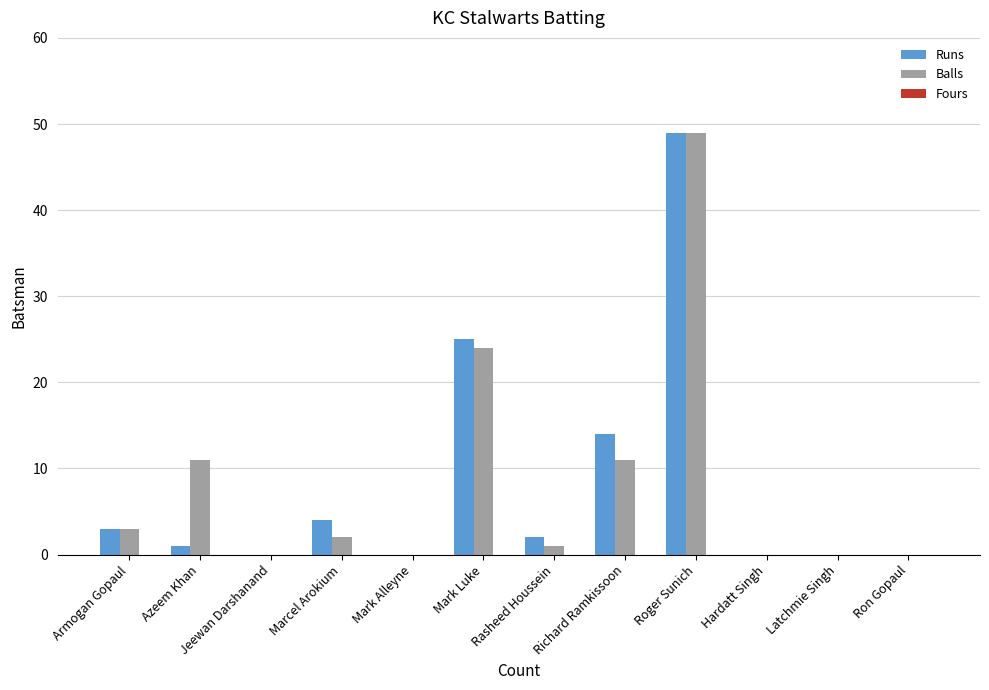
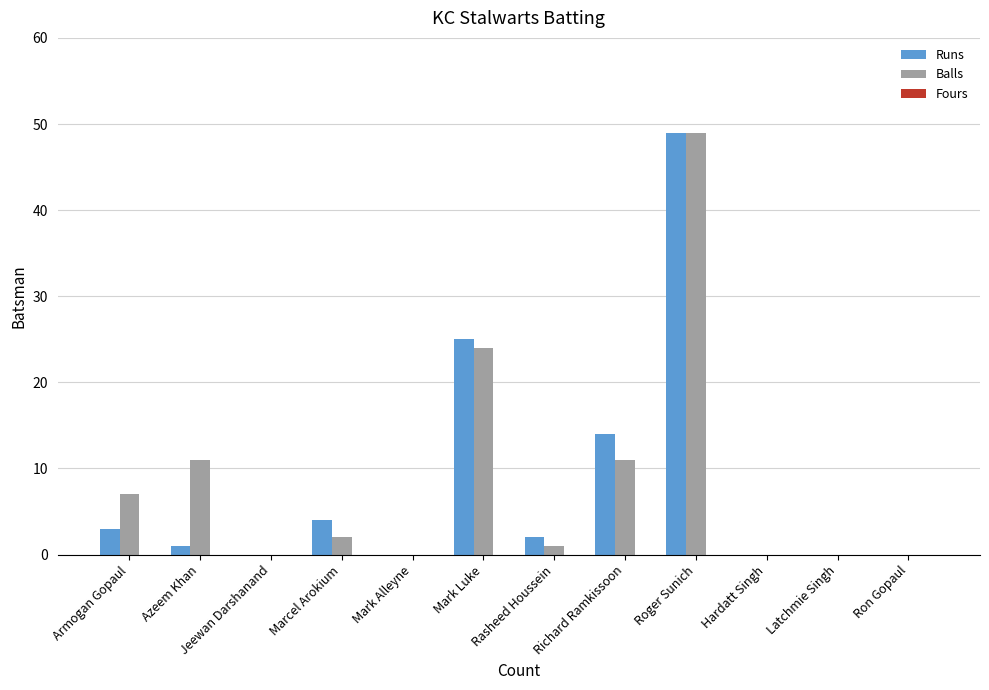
Balls, Armogan Gopaul: 3 -> 7
